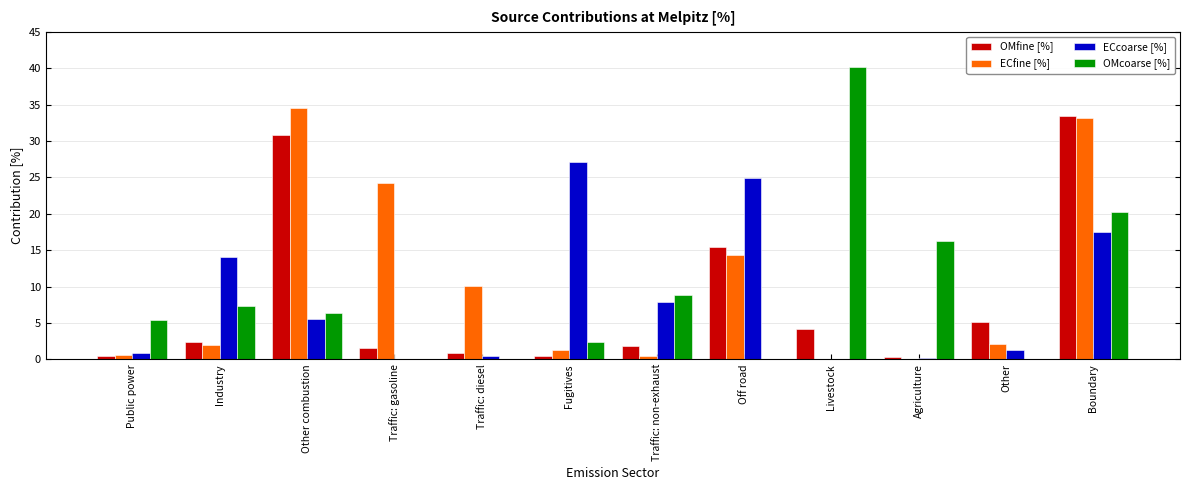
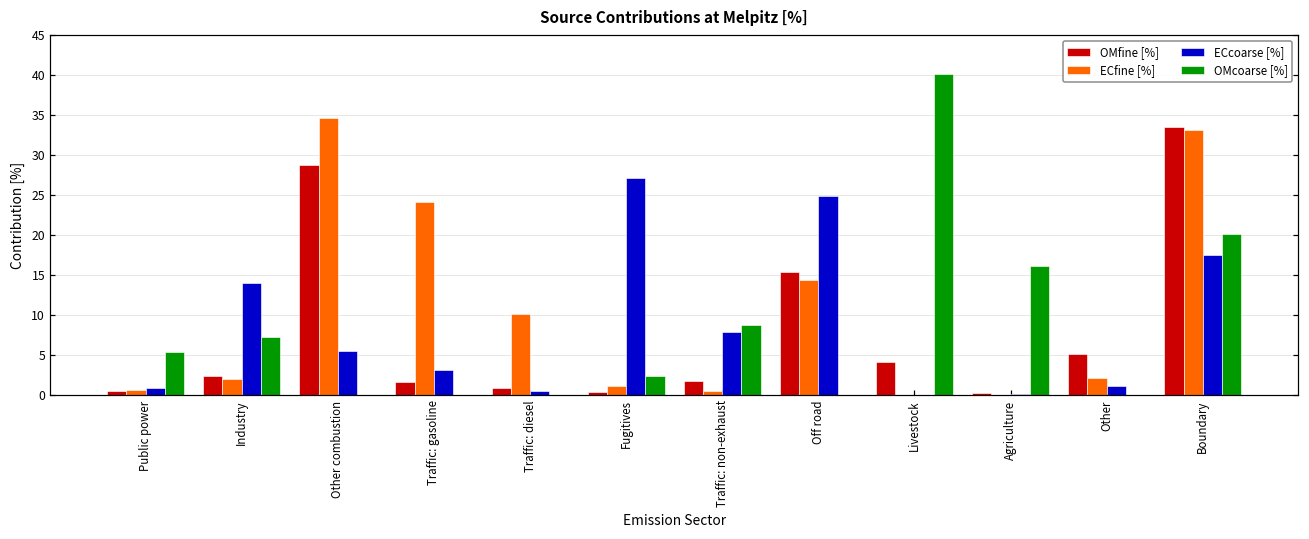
OMfine [%], Other combustion: 31 -> 29
OMcoarse [%], Other combustion: 6 -> 0
ECcoarse [%], Traffic: gasoline: 0 -> 3
